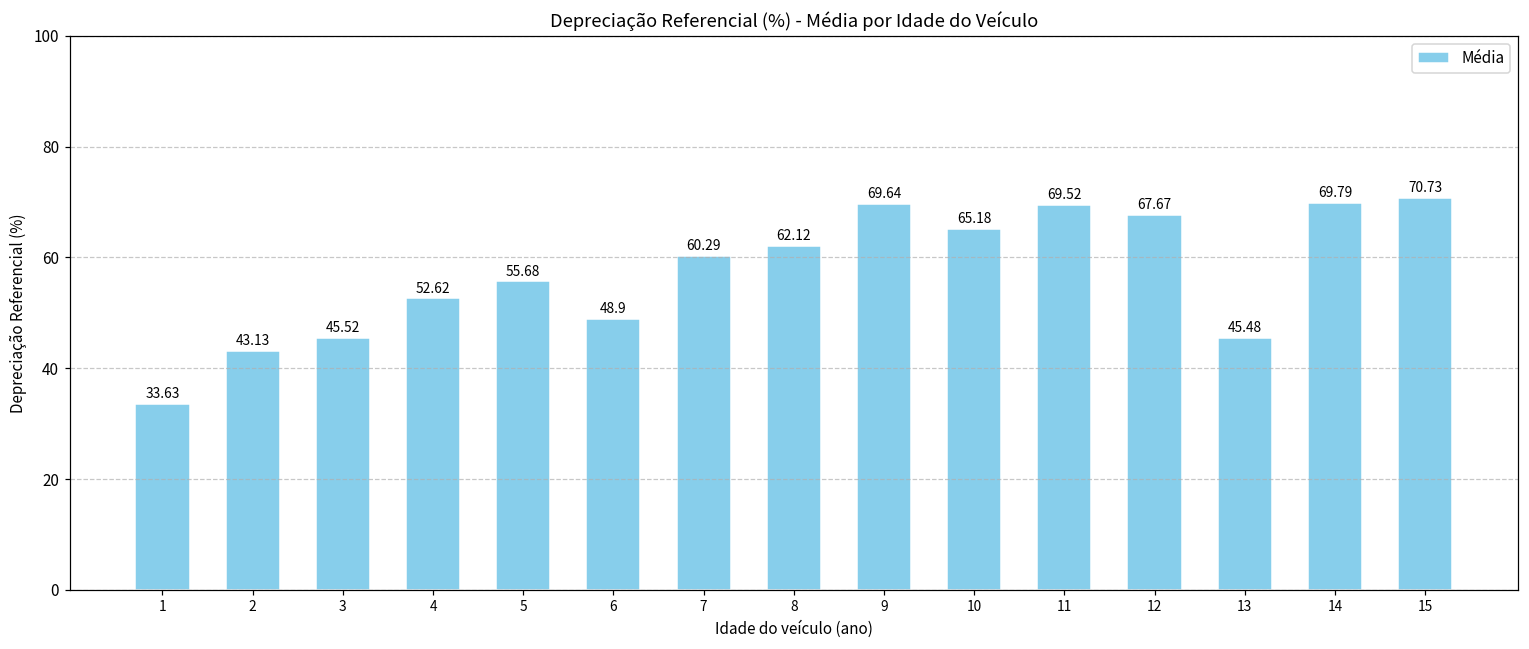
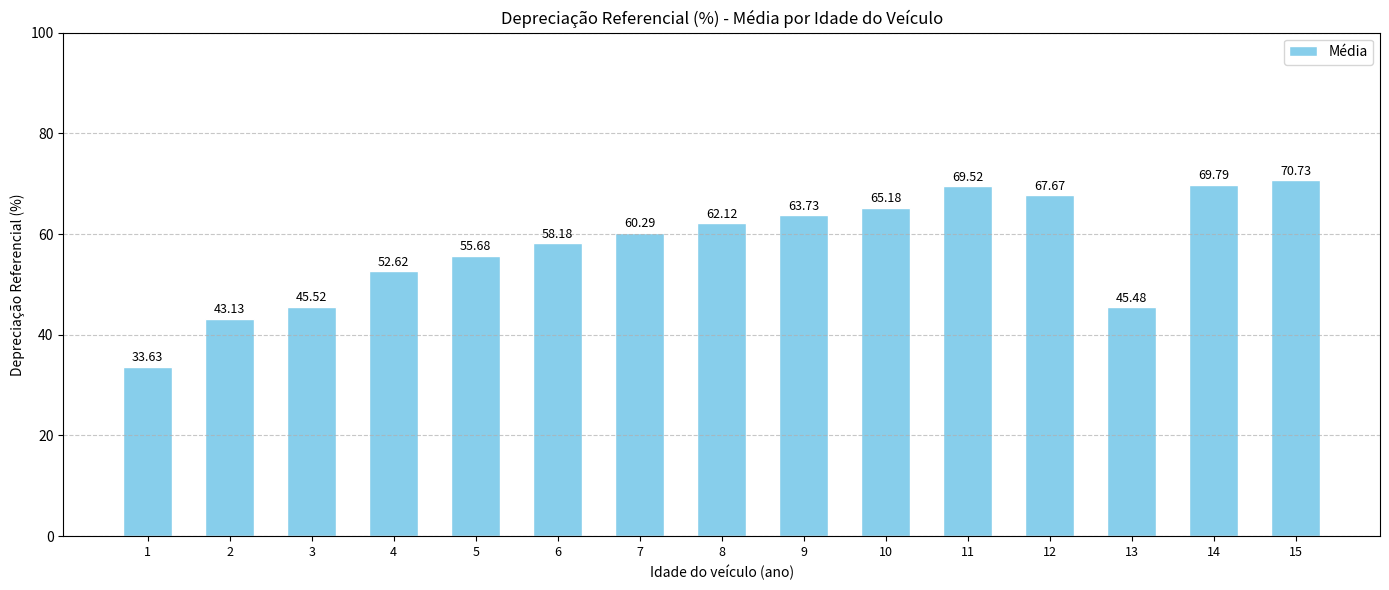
6: 48.9 -> 58.18
9: 69.64 -> 63.73
